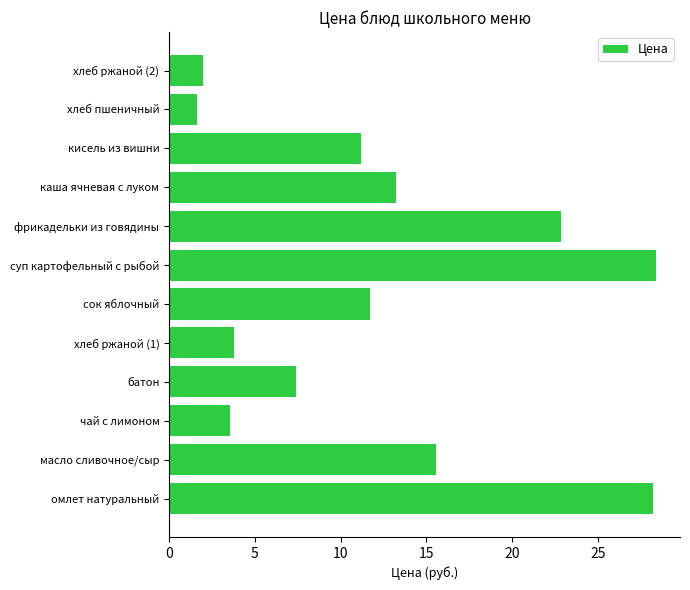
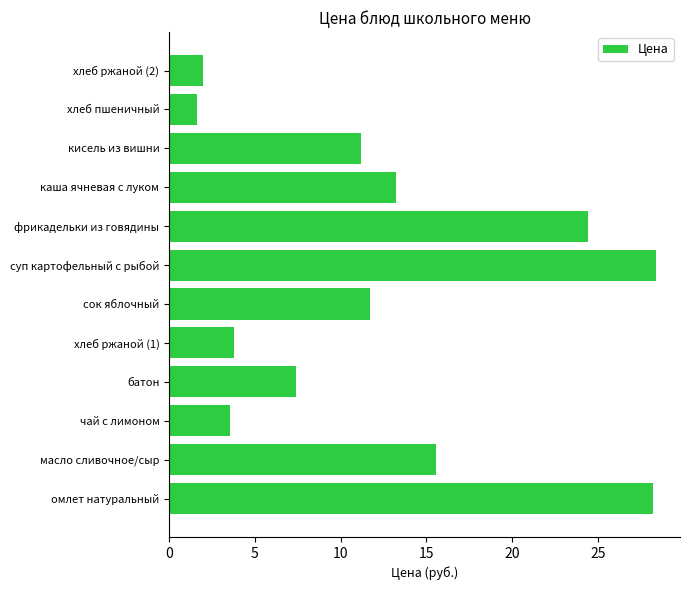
фрикадельки из говядины: 22.8 -> 24.4
